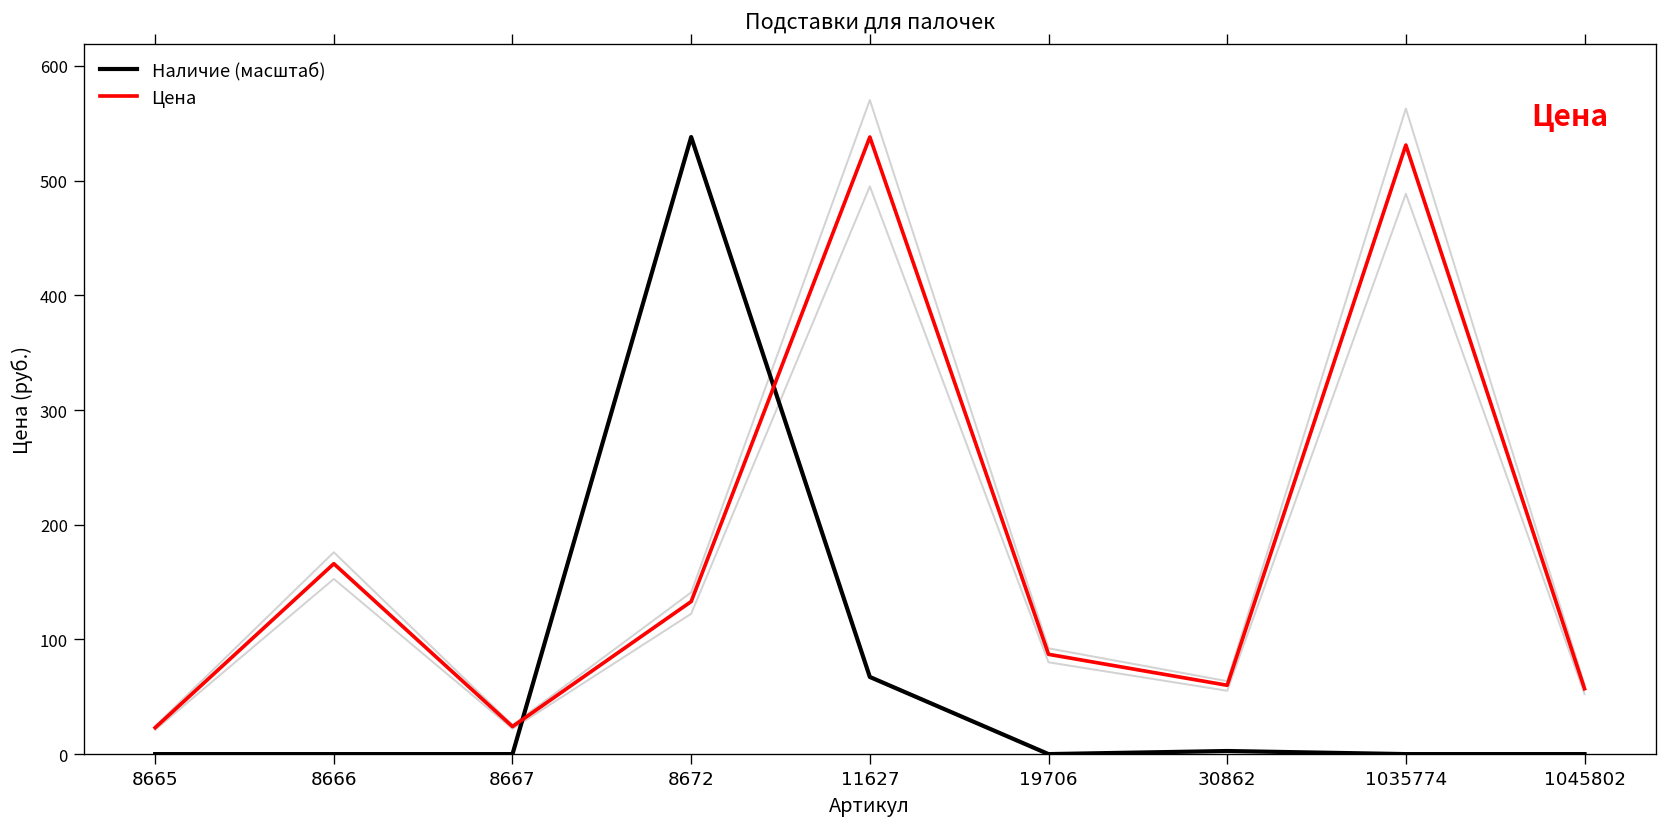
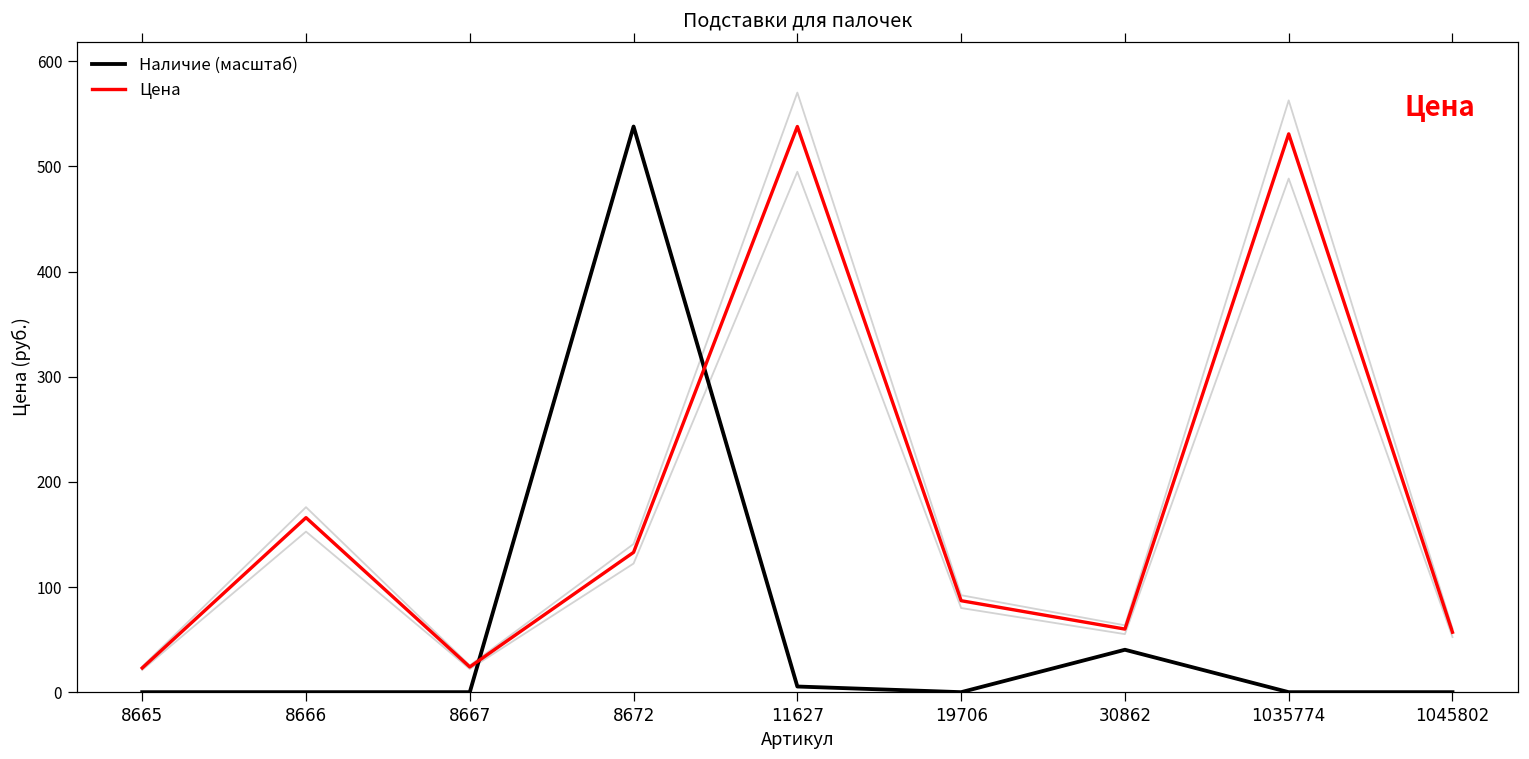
Наличие (масштаб), 11627: 70 -> 10
Наличие (масштаб), 30862: 0 -> 40
